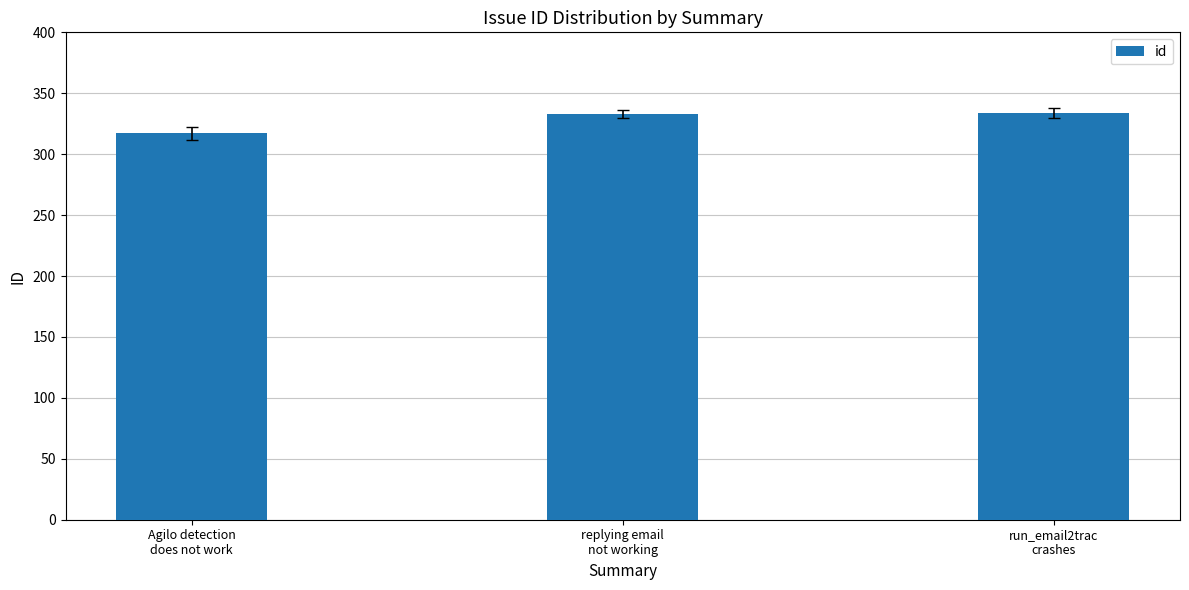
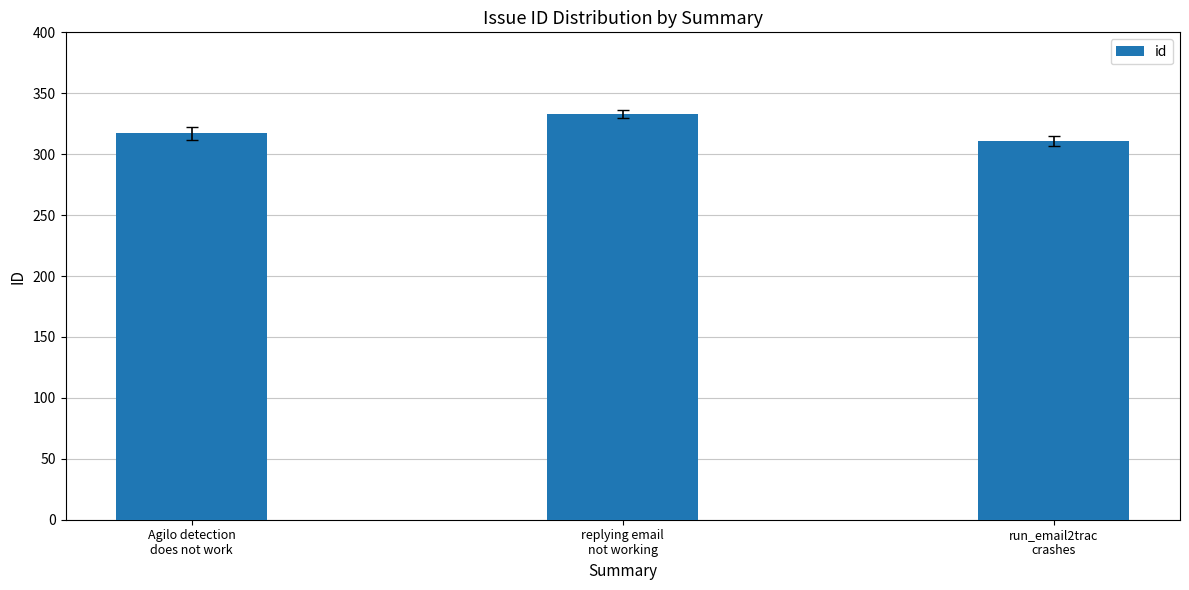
id, run_email2trac crashes: 334 -> 311
